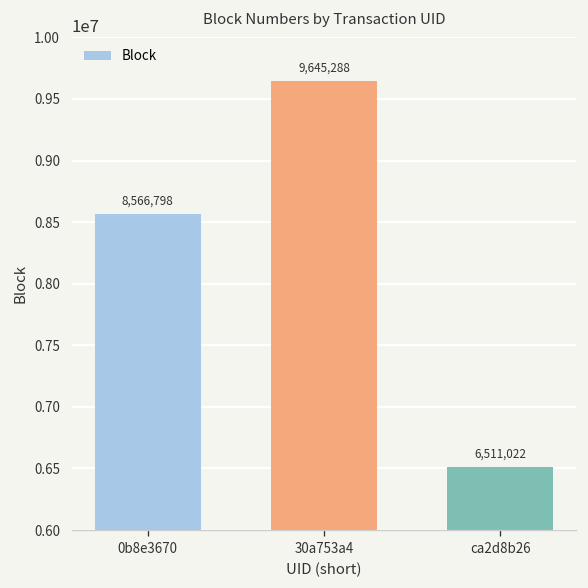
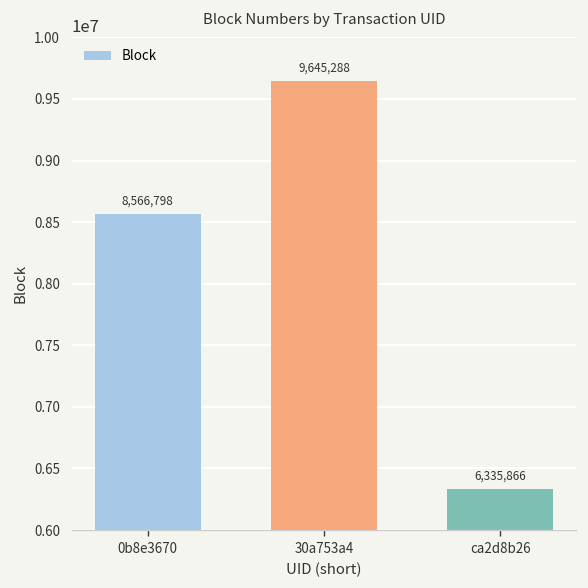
ca2d8b26: 6,511,022 -> 6,335,866
